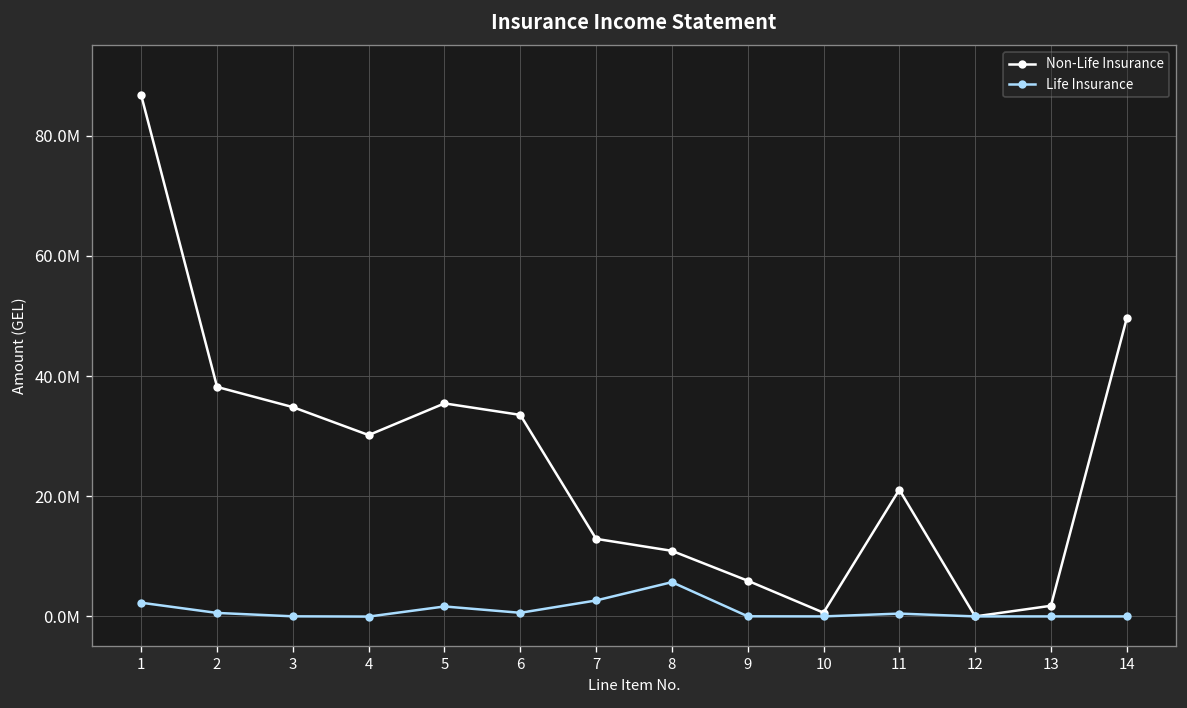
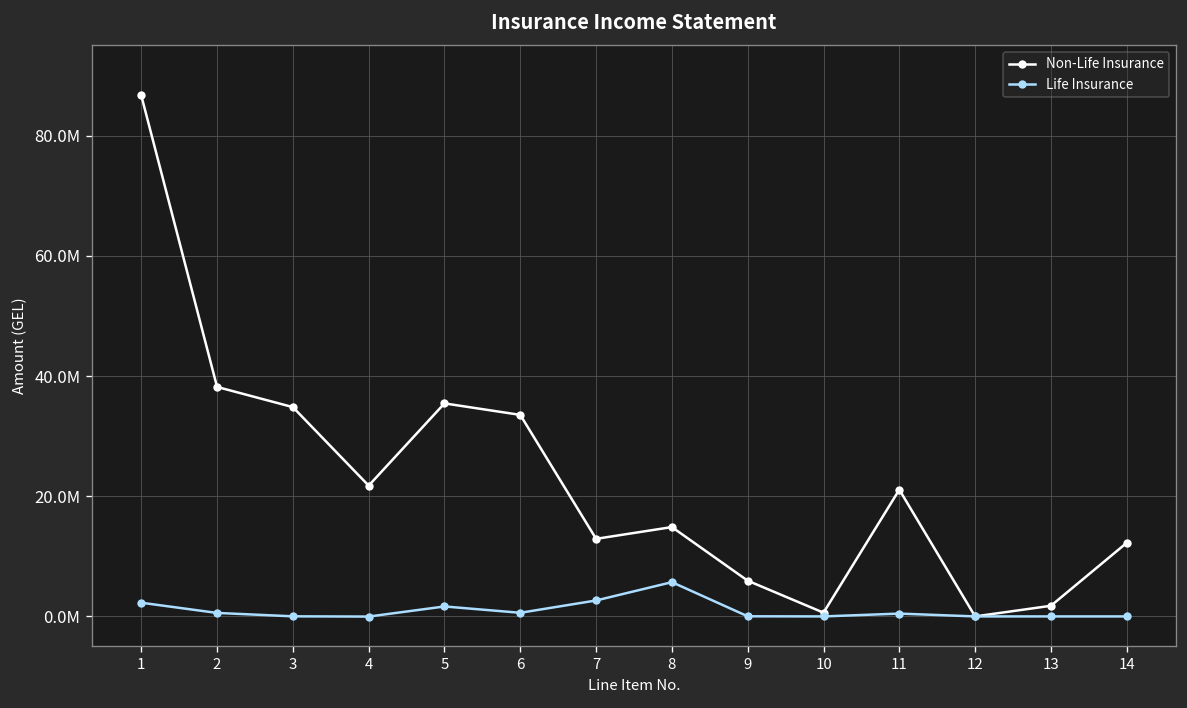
Non-Life Insurance, 4: 30000000 -> 22000000
Non-Life Insurance, 8: 11000000 -> 15000000
Non-Life Insurance, 14: 50000000 -> 12000000
